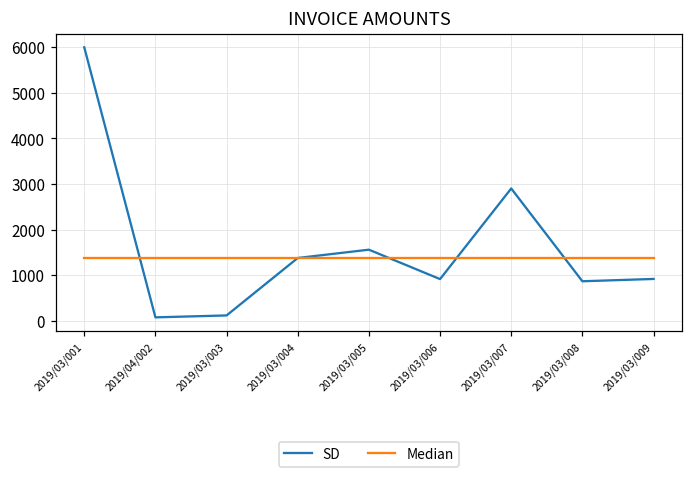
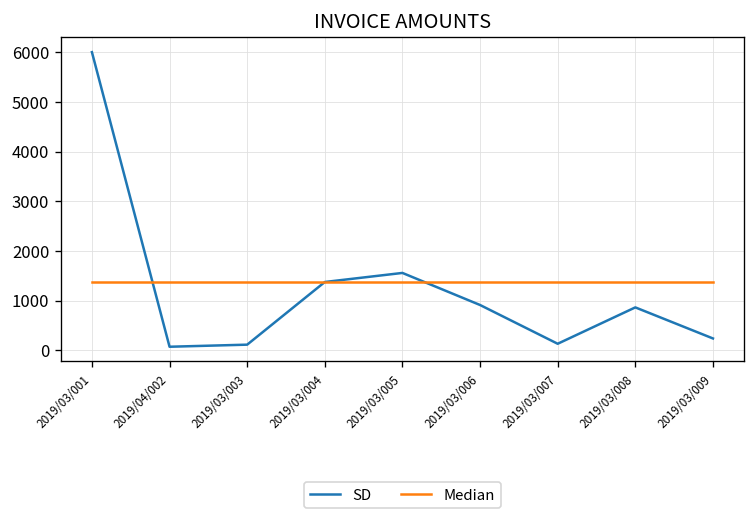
SD, 2019/03/007: 2900 -> 100
SD, 2019/03/009: 900 -> 200
